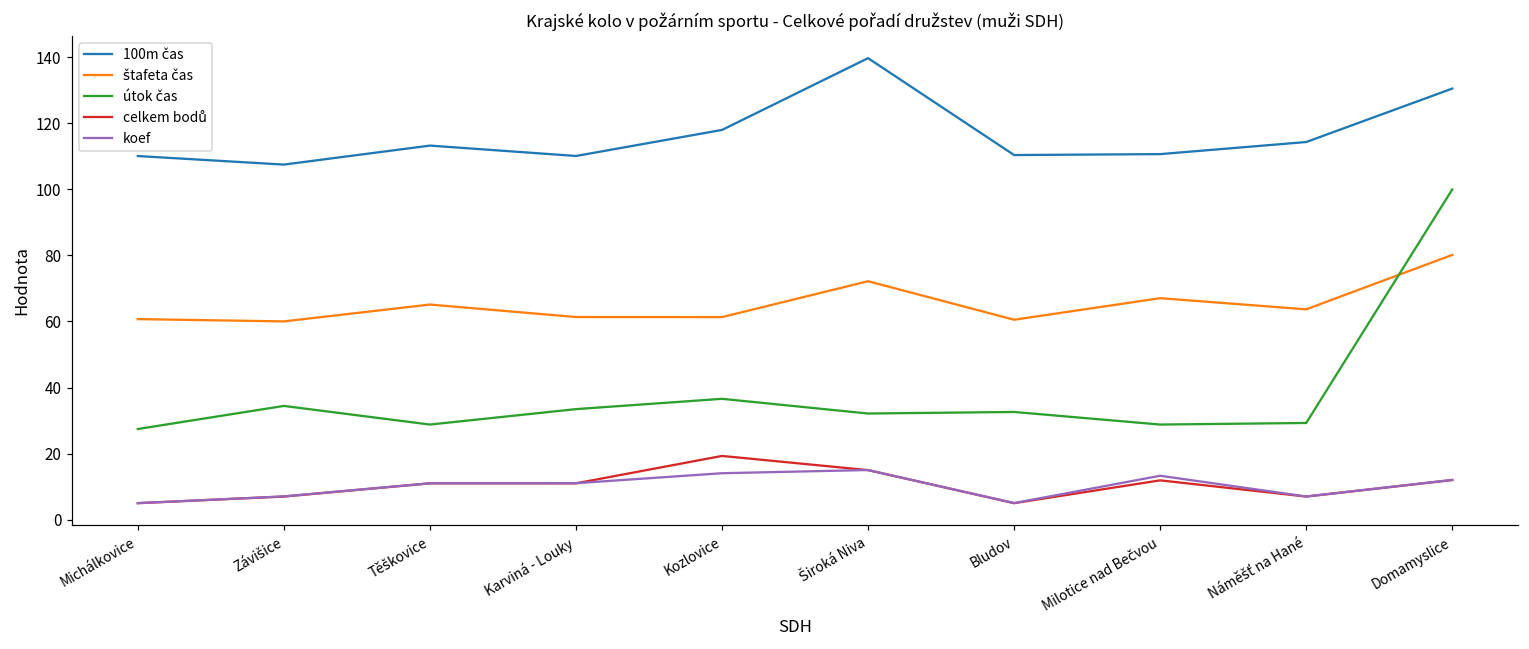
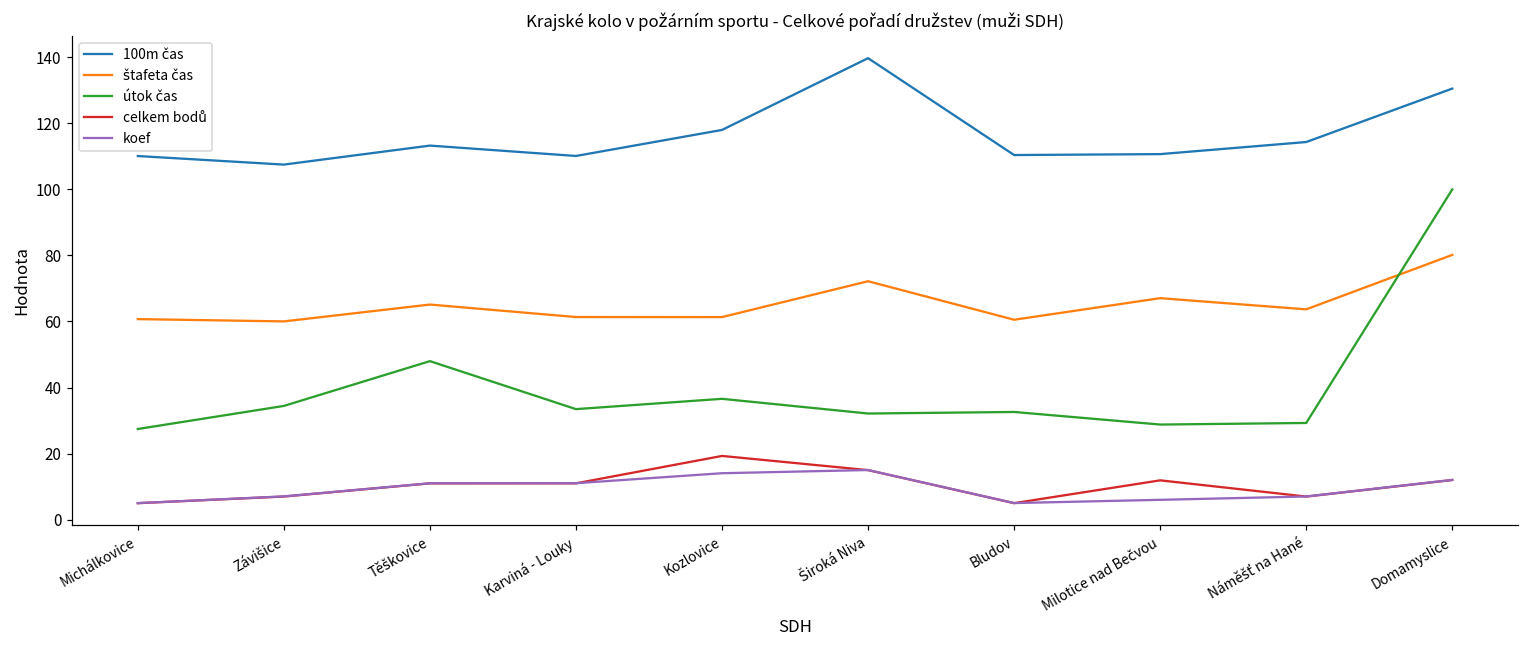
útok čas, Těškovice: 29 -> 48
koef, Milotice nad Bečvou: 13 -> 6
